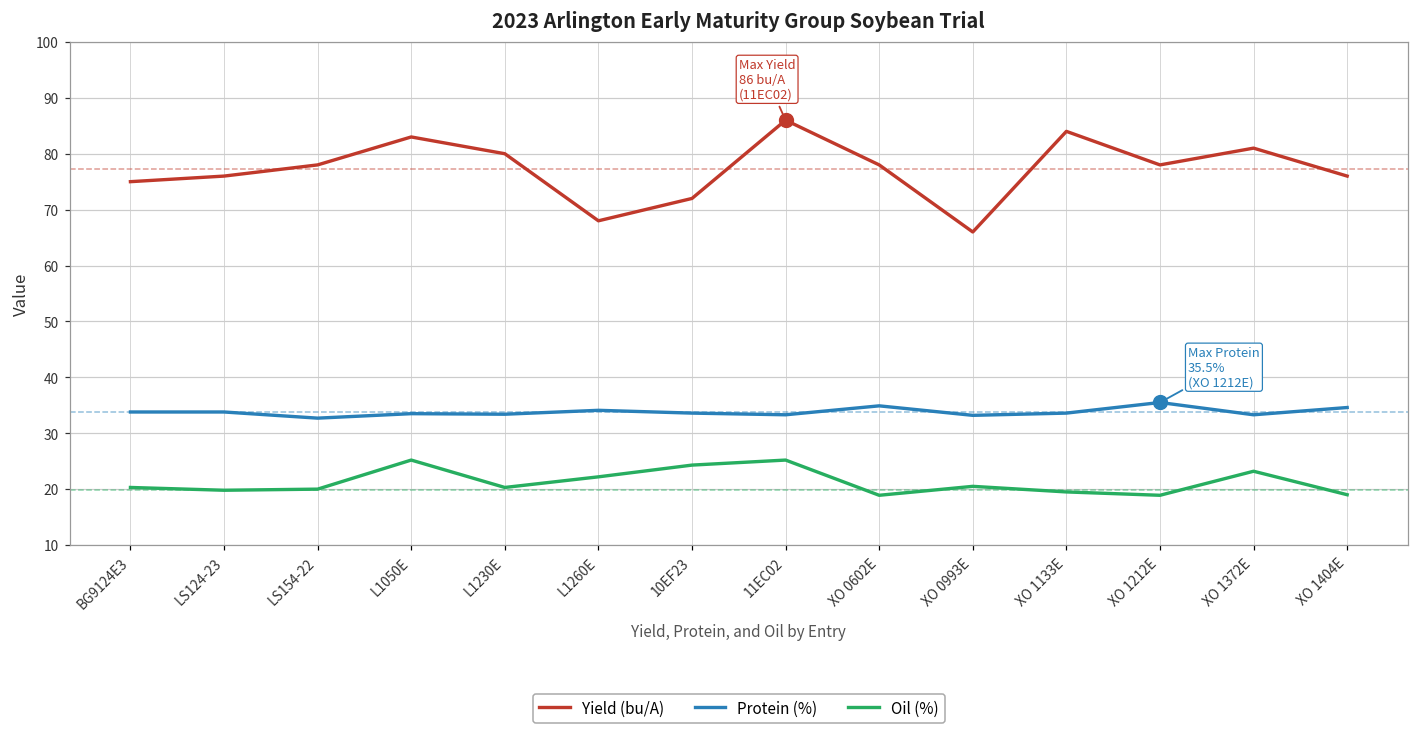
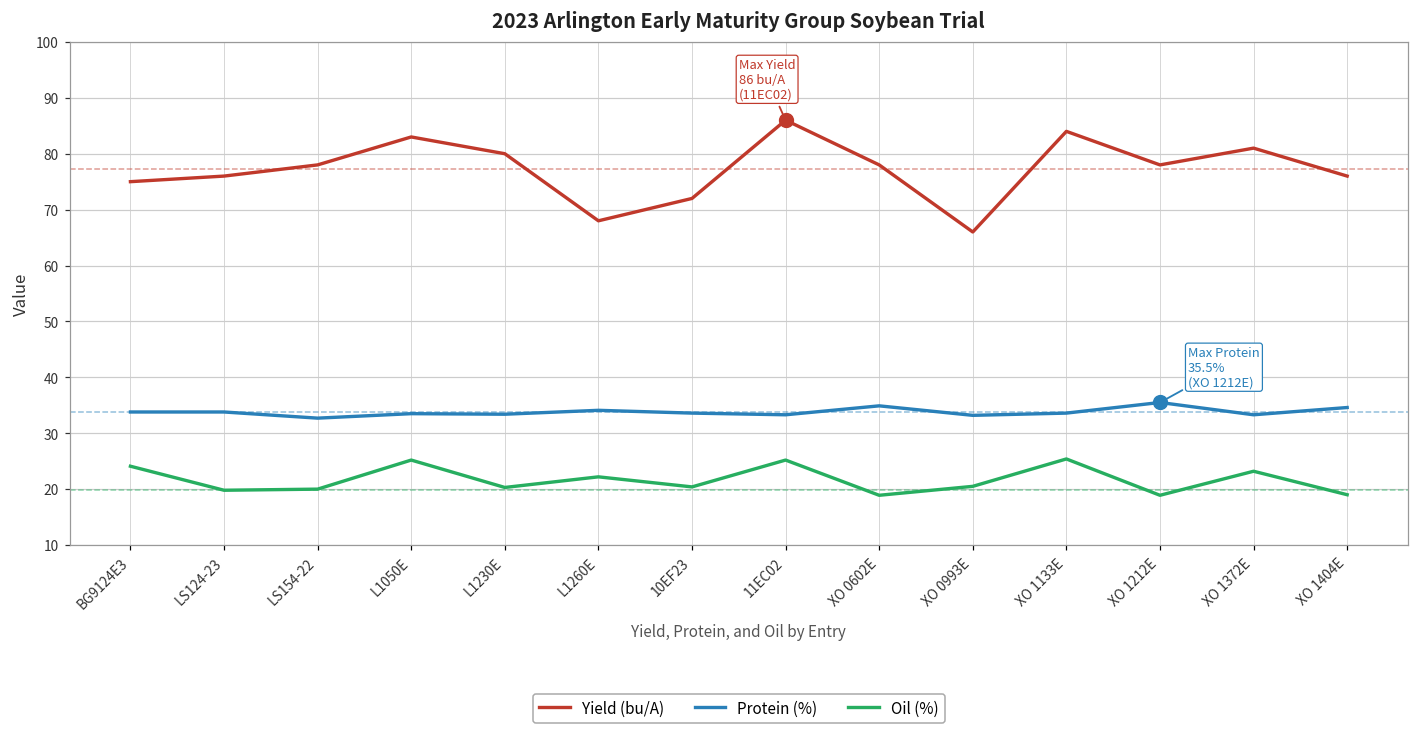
Oil (%), BG9124E3: 20 -> 24
Oil (%), 10EF23: 24 -> 20
Oil (%), XO 1133E: 20 -> 25
